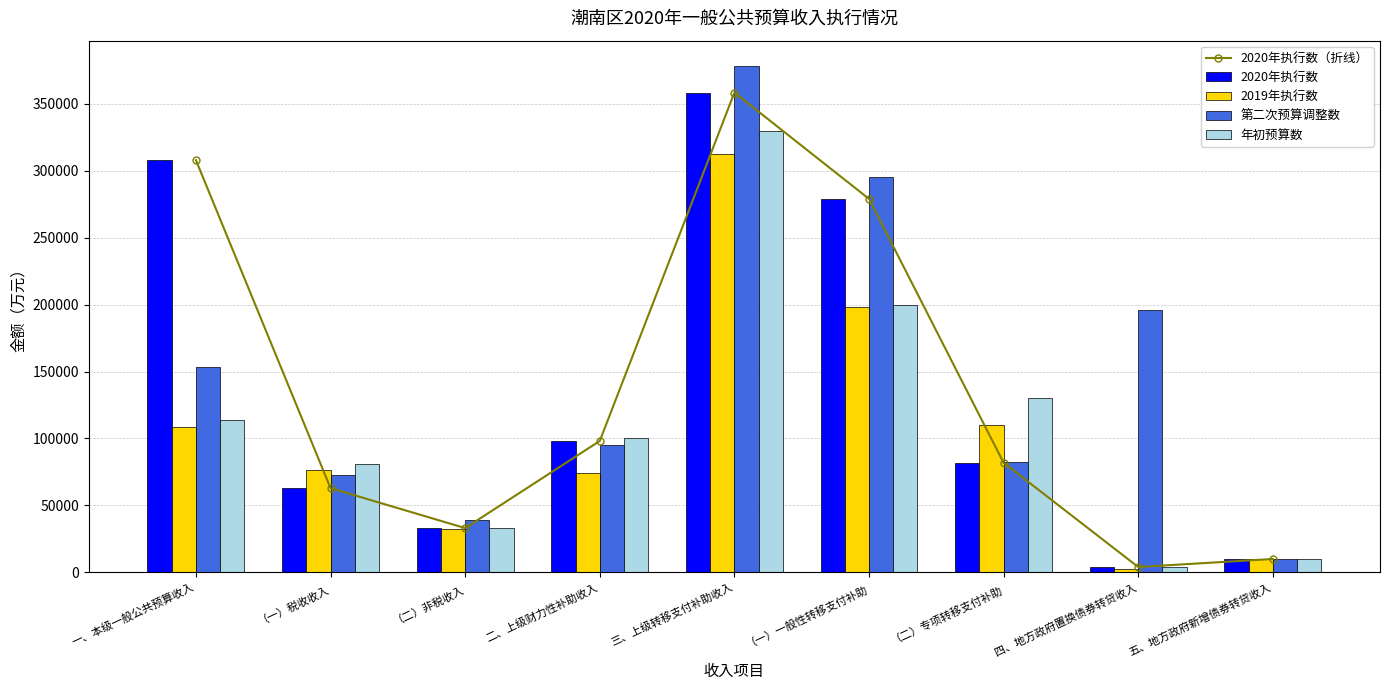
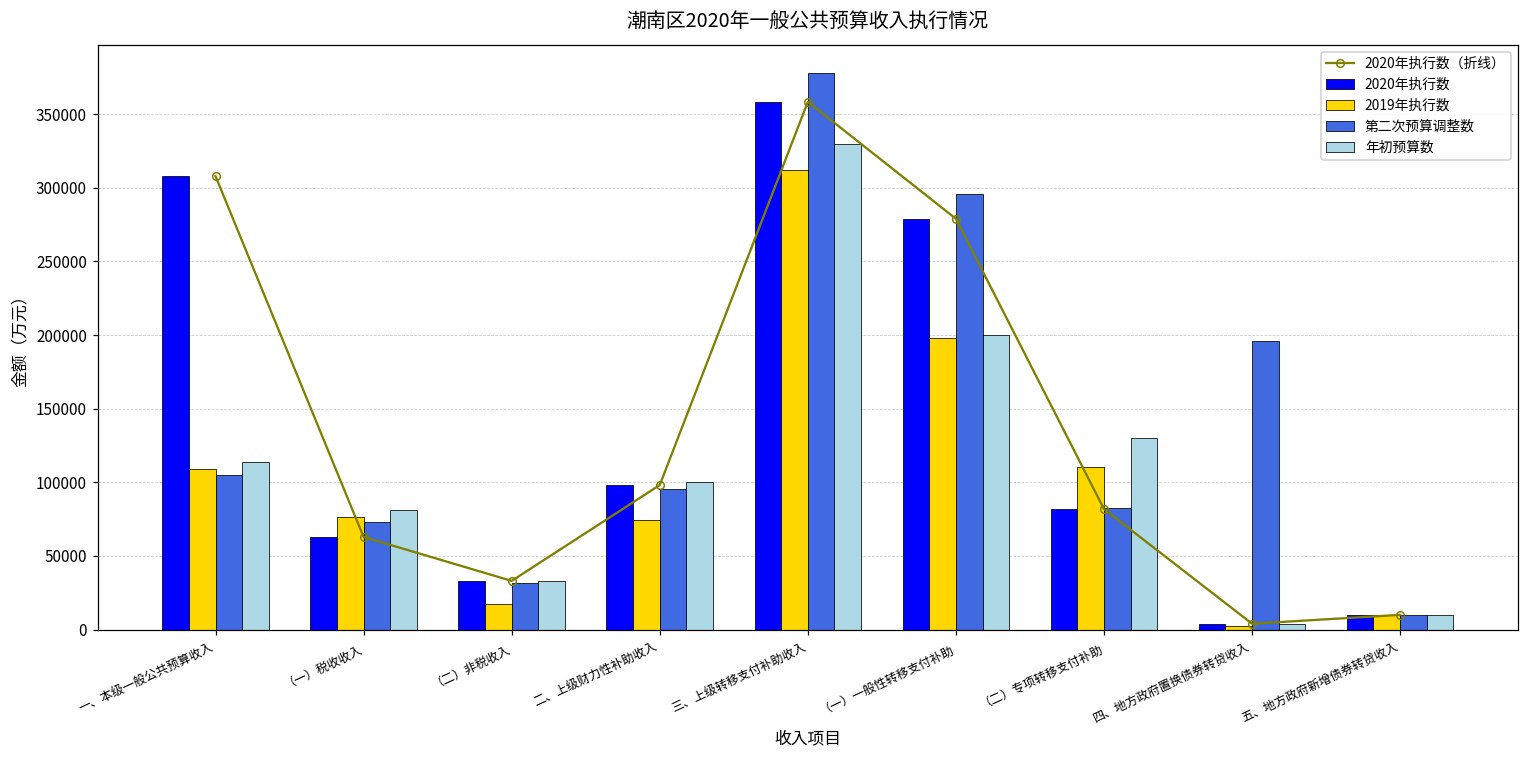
第二次预算调整数, 一、本级一般公共预算收入: 153000 -> 105000
2019年执行数, （二）非税收入: 33000 -> 17000
第二次预算调整数, （二）非税收入: 39000 -> 32000
